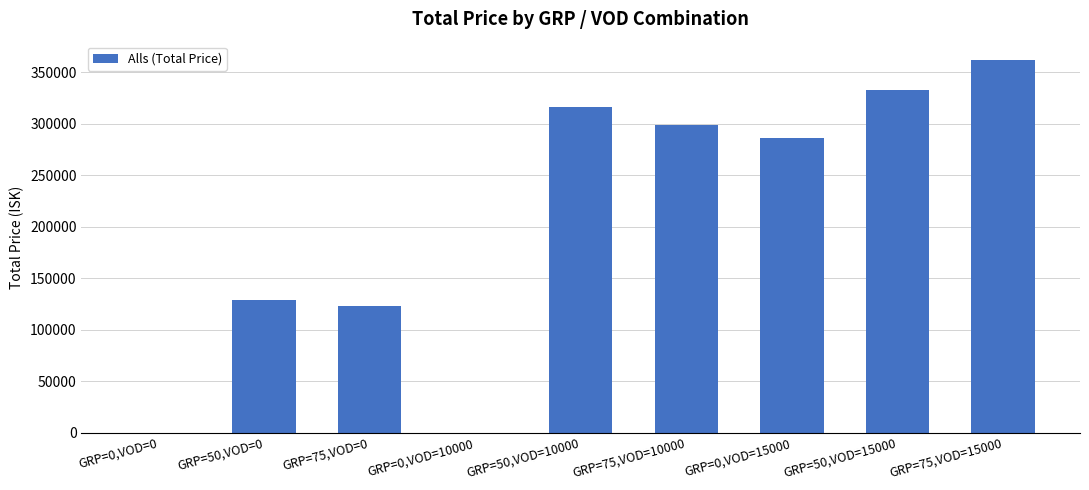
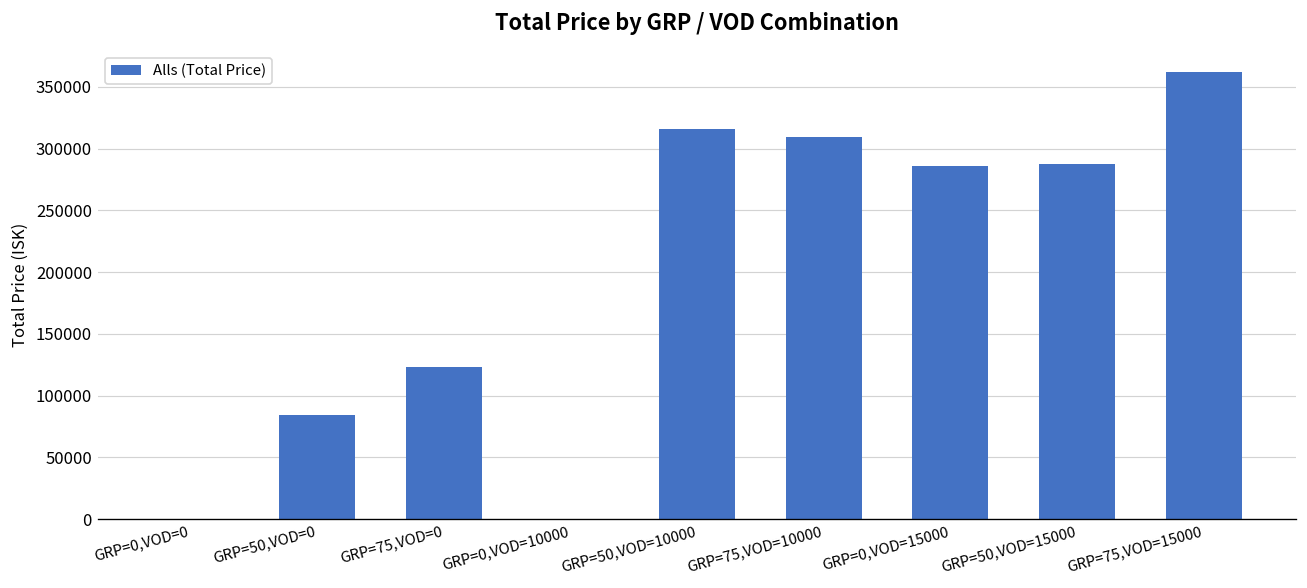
GRP=50,VOD=0: 128000 -> 85000
GRP=75,VOD=10000: 299000 -> 309000
GRP=50,VOD=15000: 333000 -> 287000
